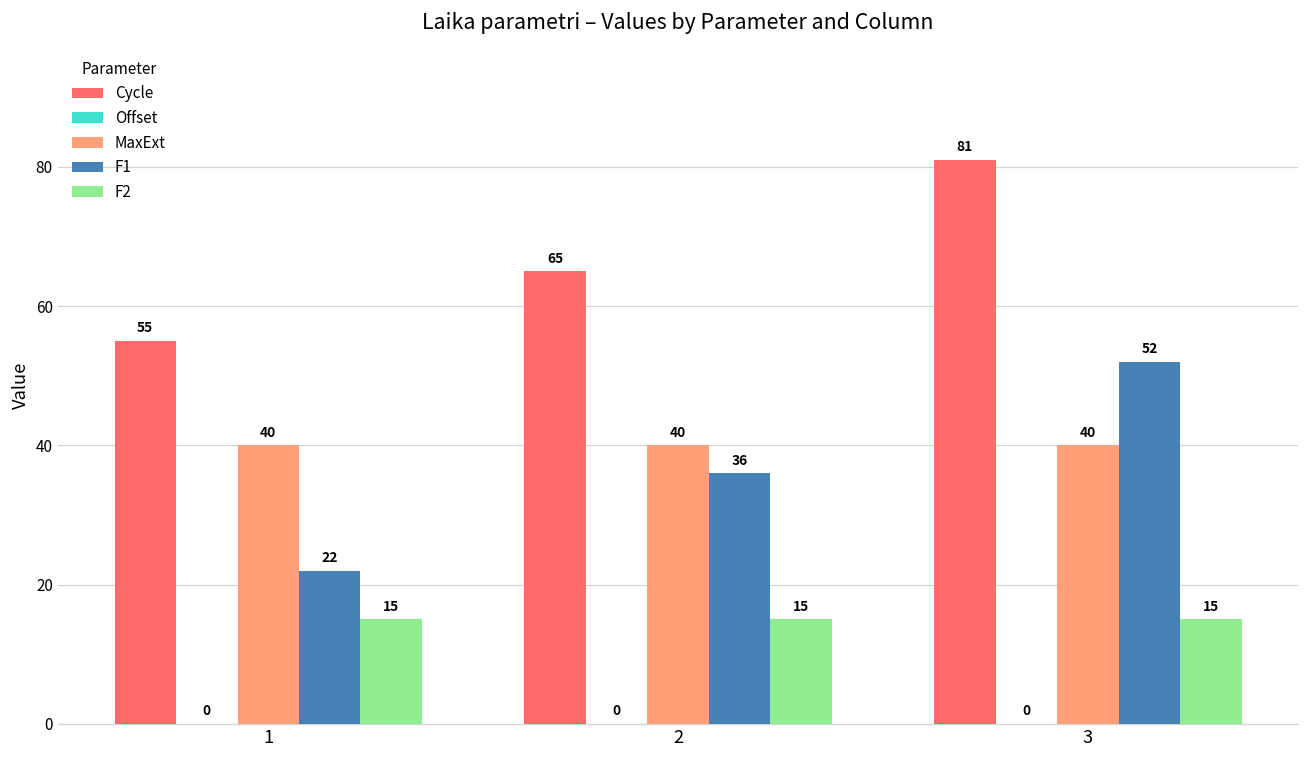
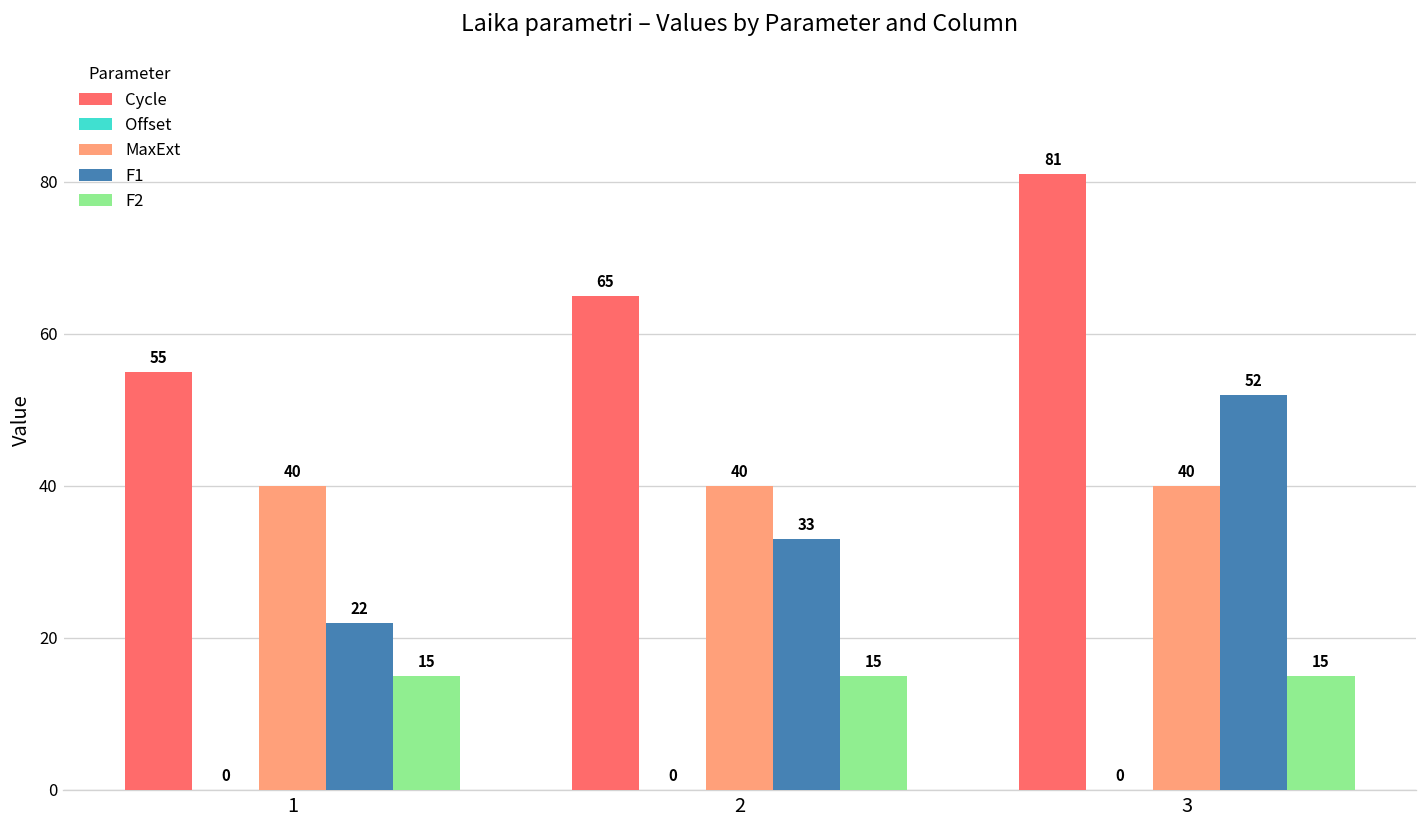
F1, 2: 36 -> 33
